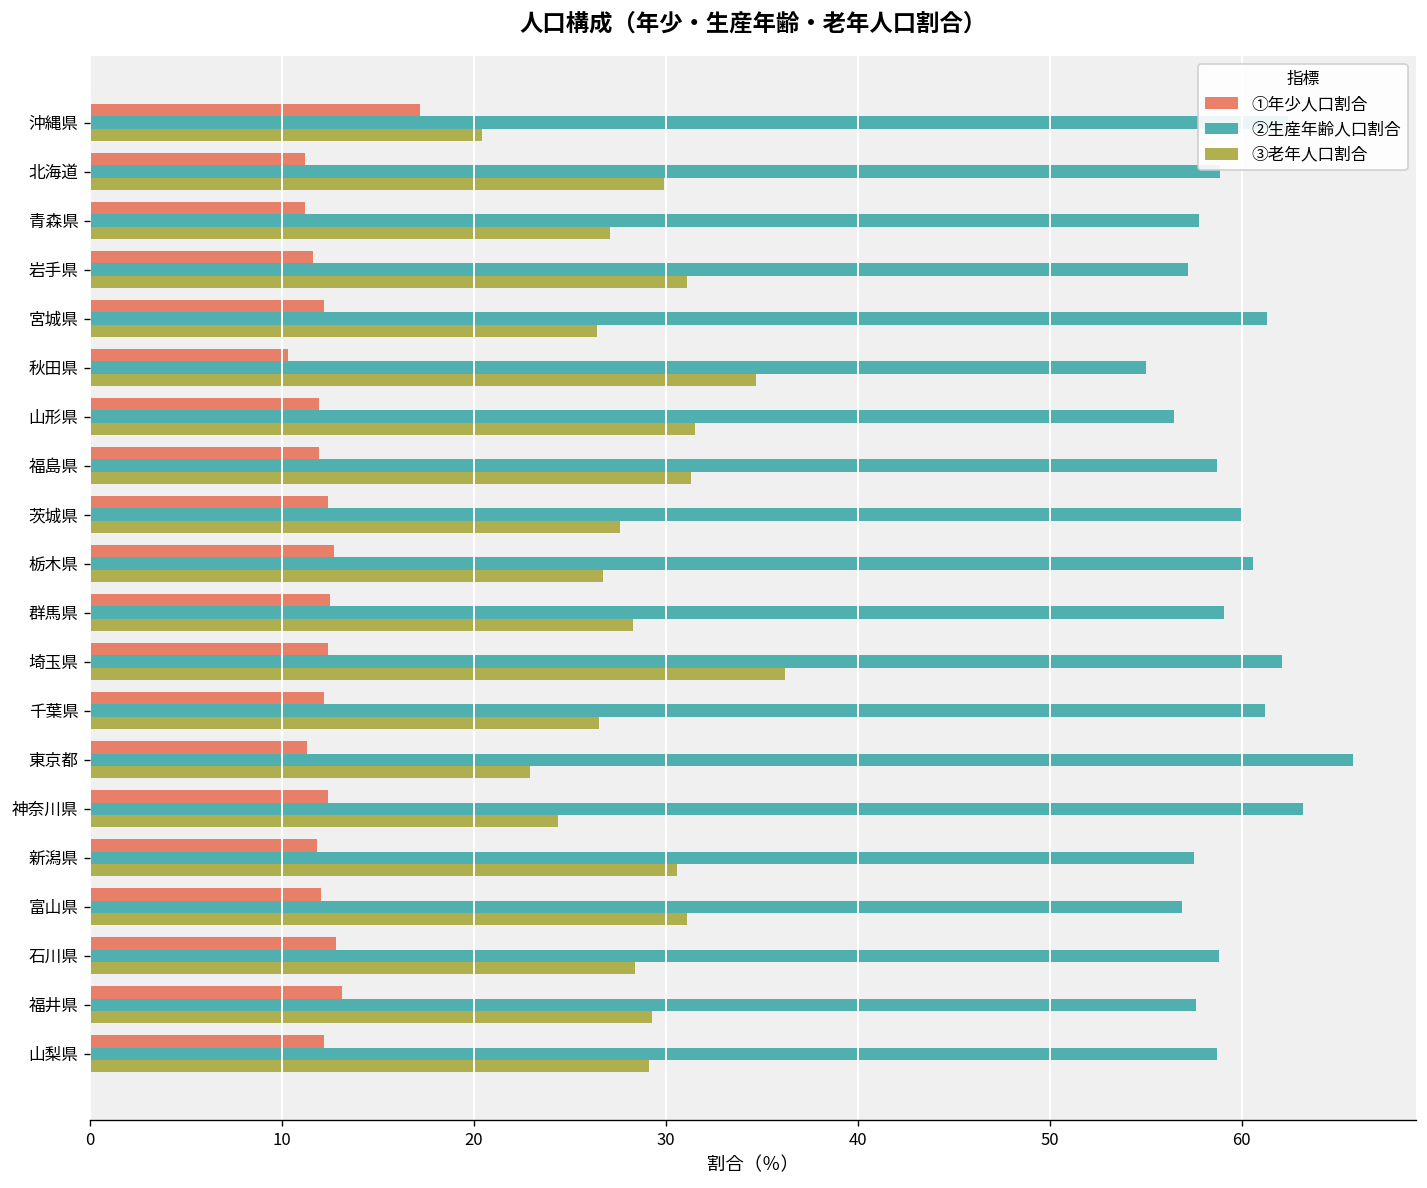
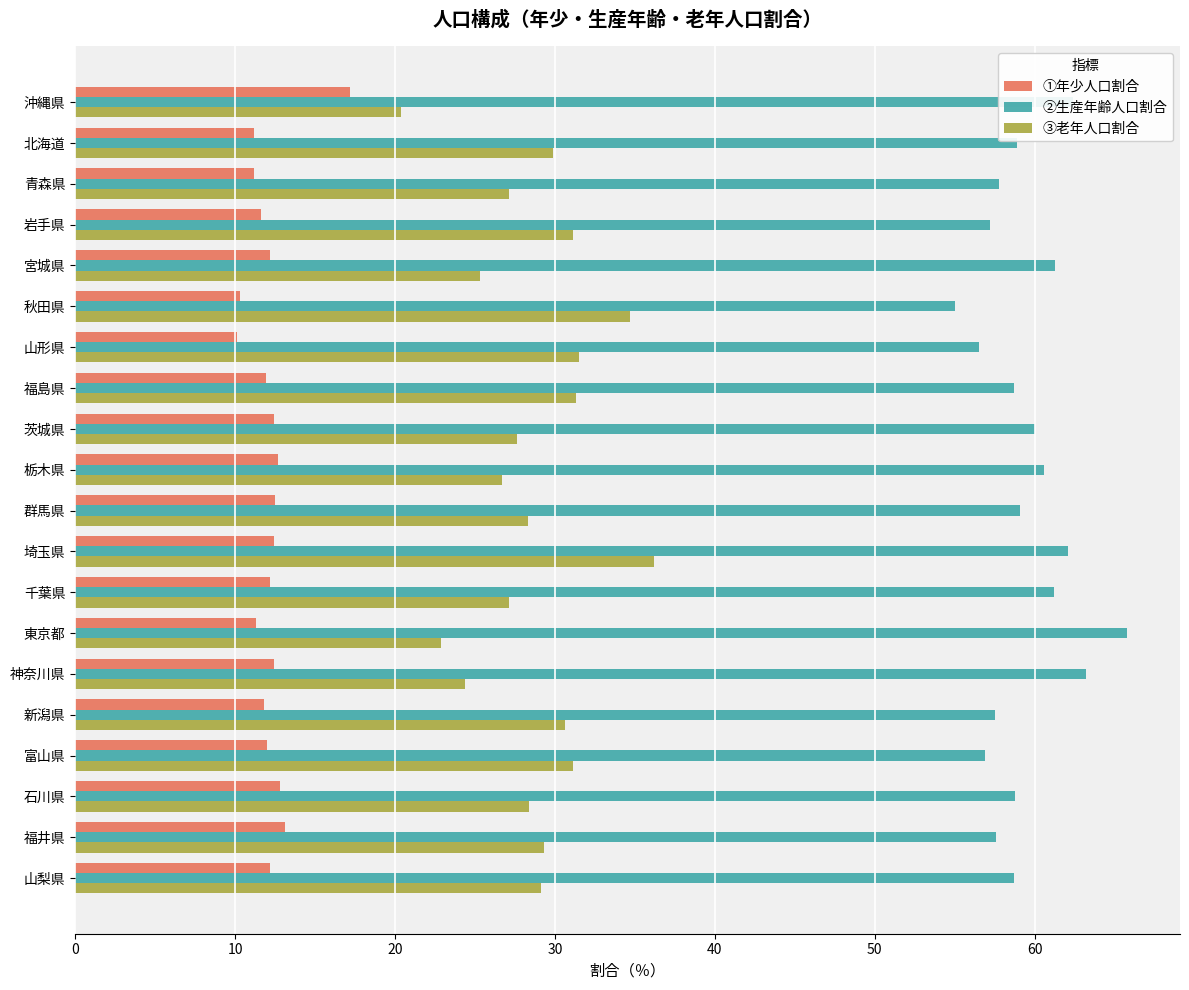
③老年人口割合, 宮城県: 26.4 -> 25.3
①年少人口割合, 山形県: 11.9 -> 10.1
③老年人口割合, 千葉県: 26.5 -> 27.1
